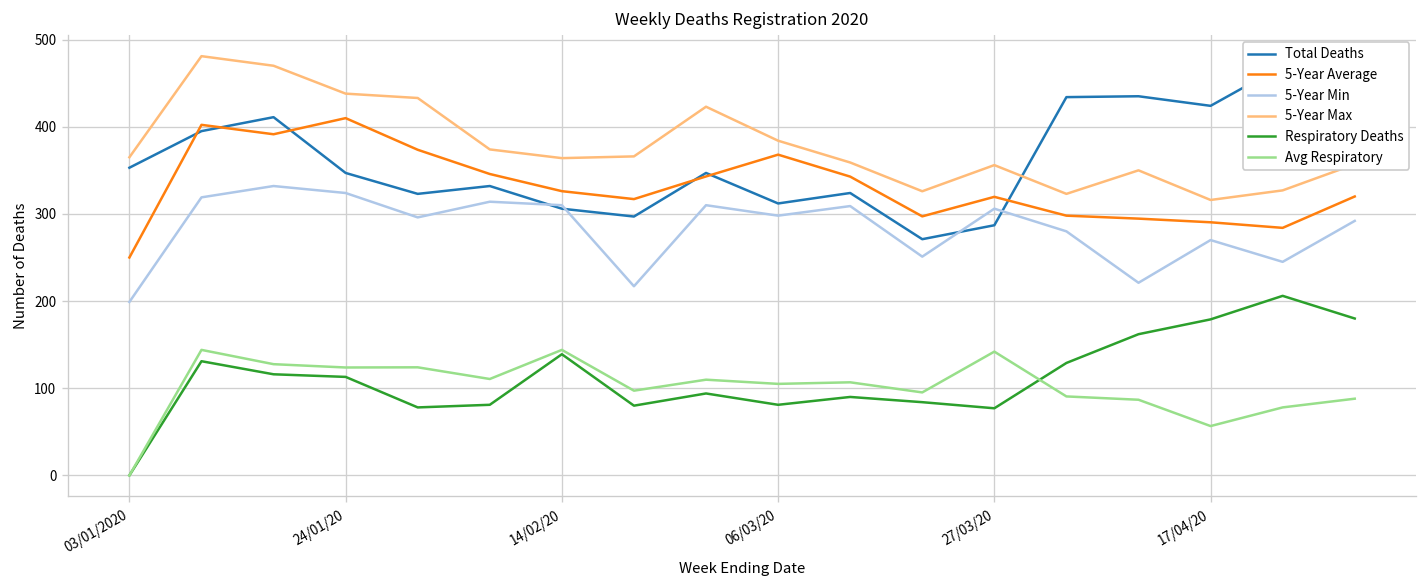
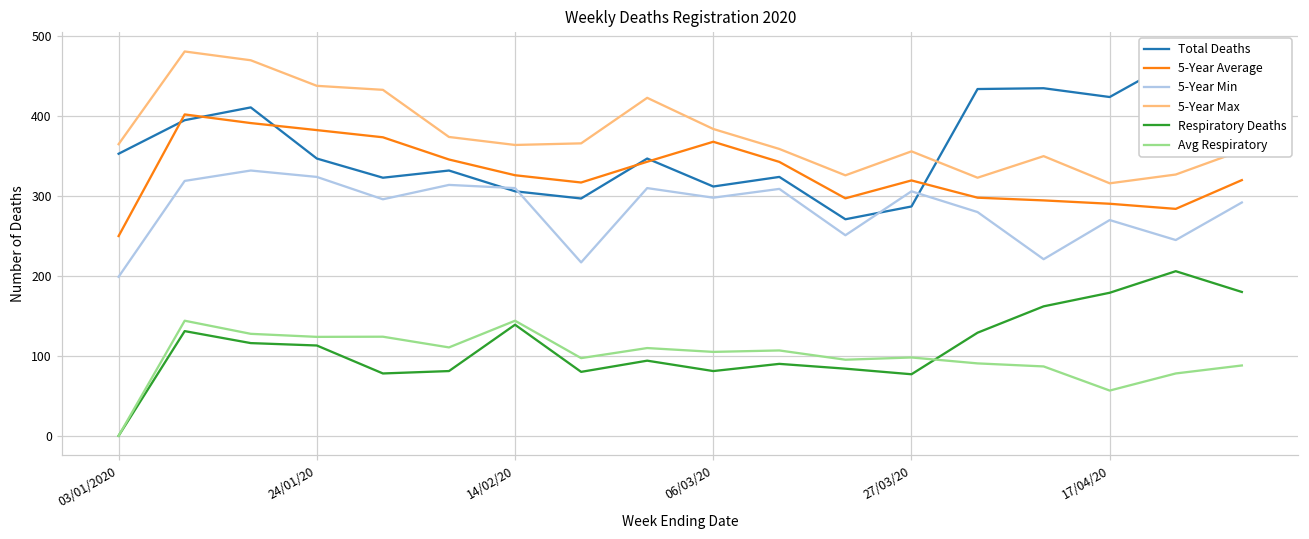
5-Year Average, 24/01/20: 410 -> 380
Avg Respiratory, 27/03/20: 140 -> 100
